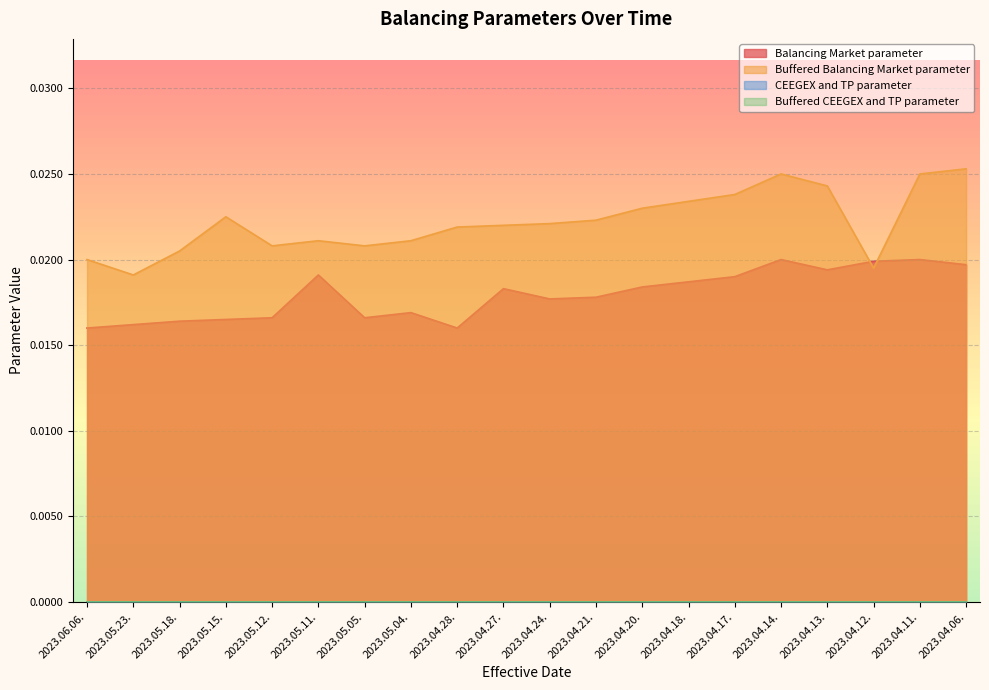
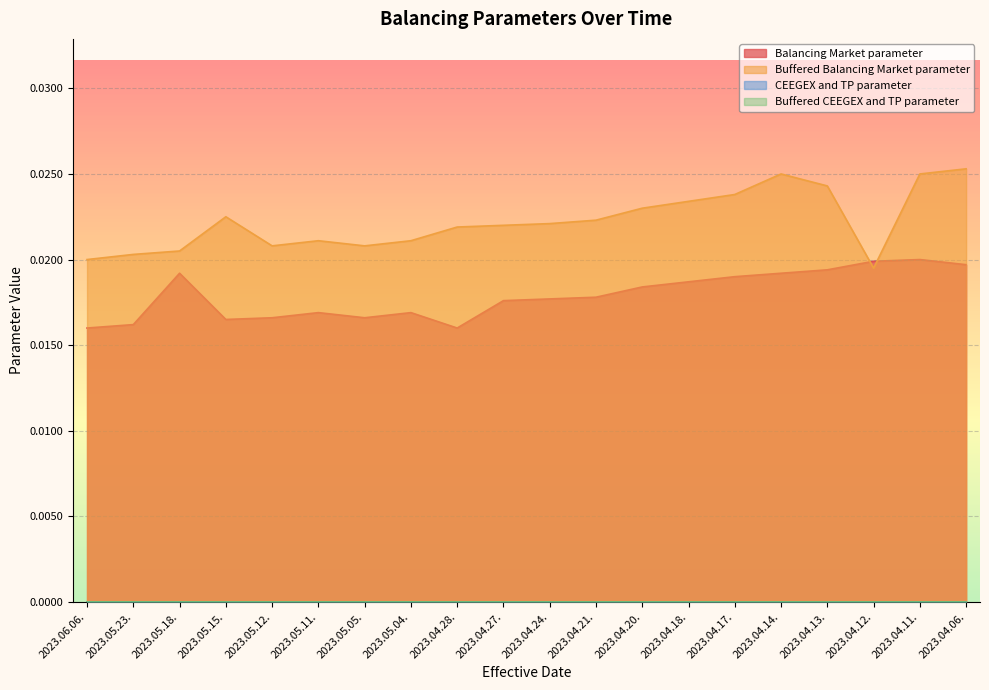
Buffered Balancing Market parameter, 2023.05.23.: 0.0191 -> 0.0203
Balancing Market parameter, 2023.05.18.: 0.0164 -> 0.0192
Balancing Market parameter, 2023.05.11.: 0.0191 -> 0.0169
Balancing Market parameter, 2023.04.27.: 0.0183 -> 0.0176
Balancing Market parameter, 2023.04.14.: 0.0200 -> 0.0192
